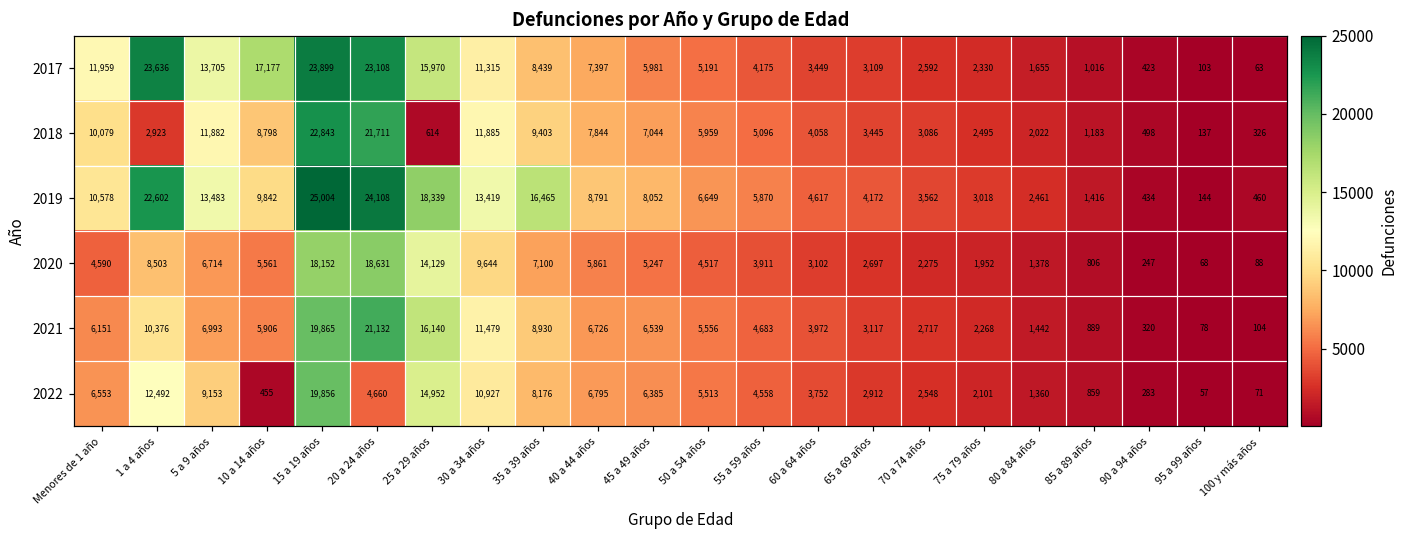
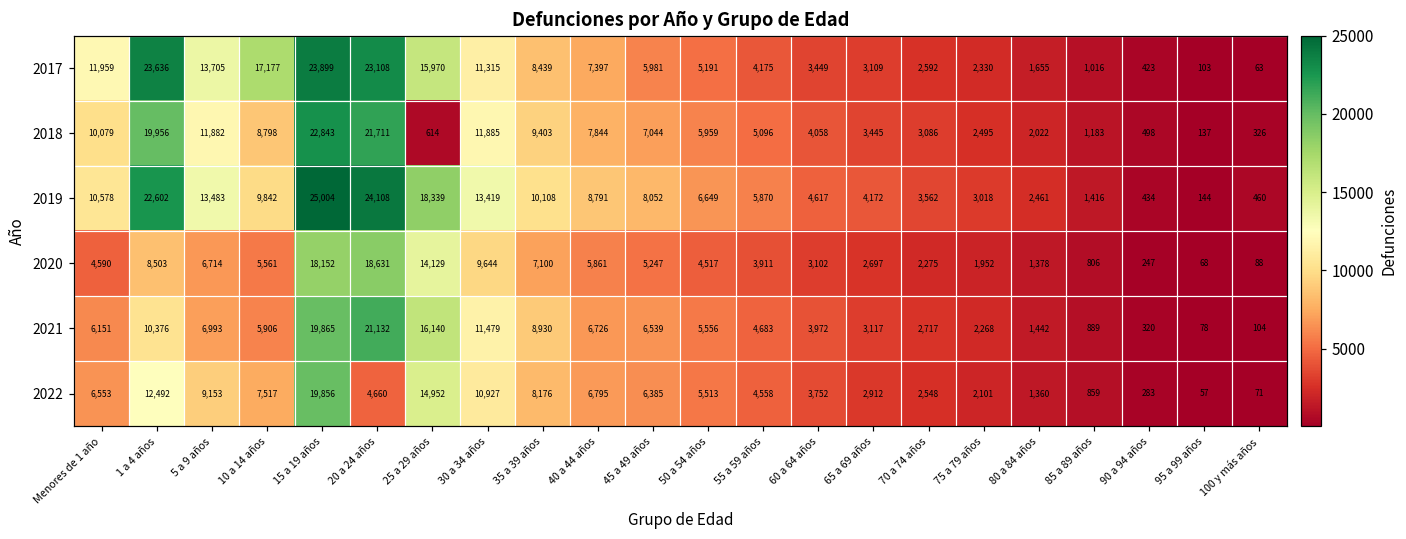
2018, 1 a 4 años: 2,923 -> 19,956
2019, 35 a 39 años: 16,465 -> 10,108
2022, 10 a 14 años: 455 -> 7,517
